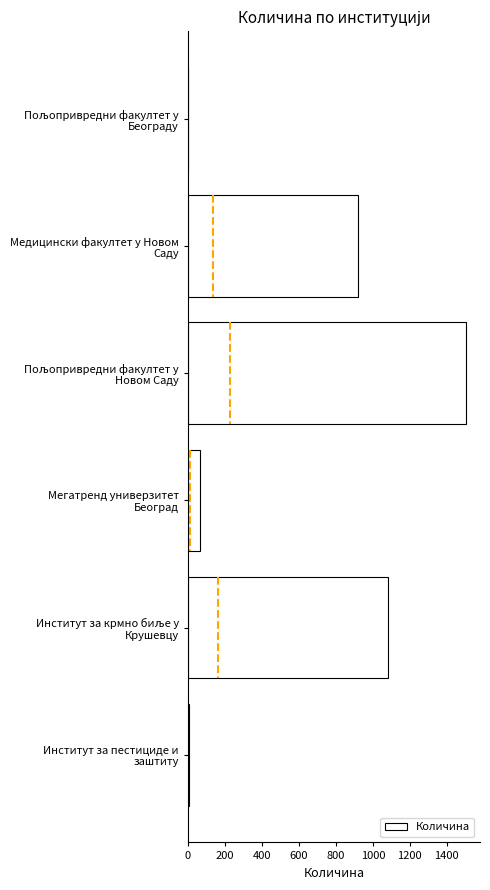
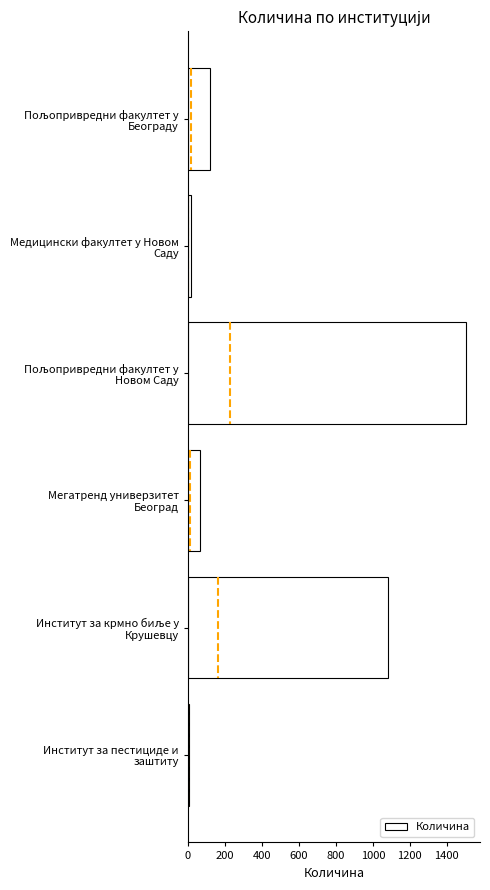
Пољопривредни факултет у Београду: 0 -> 120
Медицински факултет у Новом Саду: 920 -> 20
